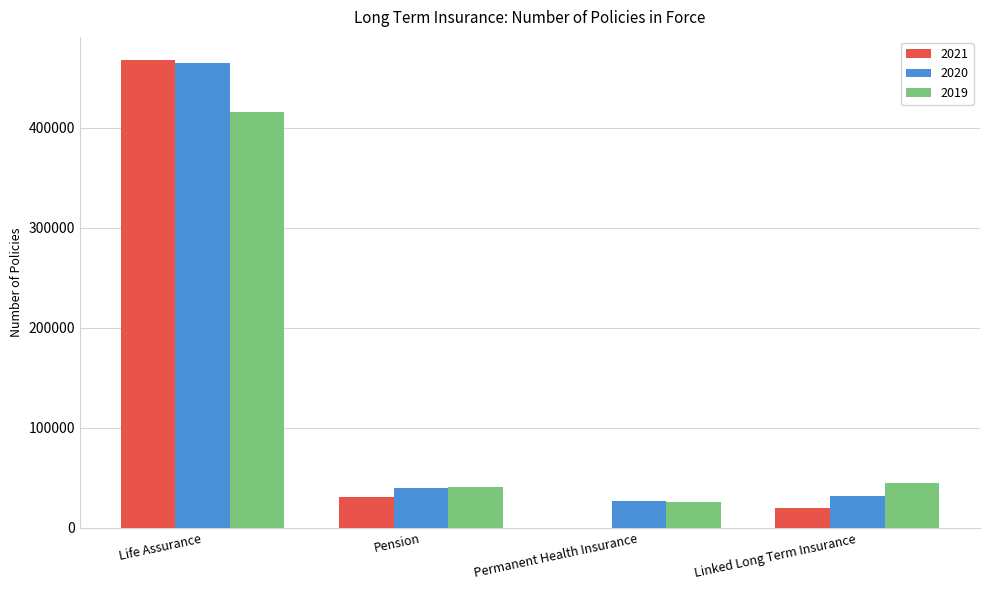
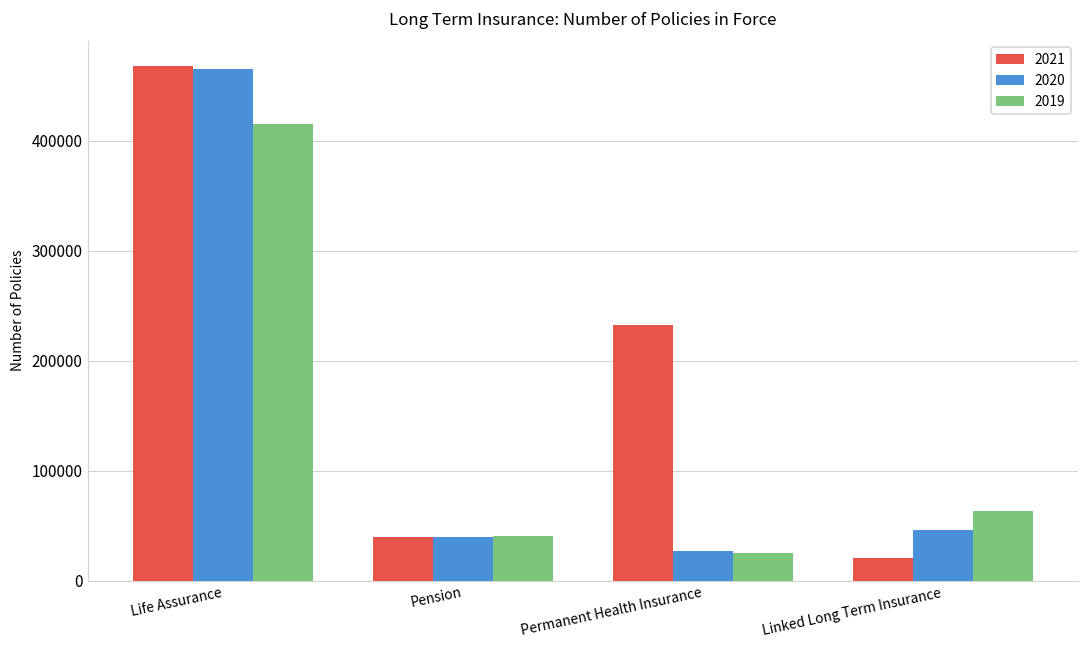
2021, Pension: 31000 -> 39000
2021, Permanent Health Insurance: 0 -> 232000
2020, Linked Long Term Insurance: 31000 -> 46000
2019, Linked Long Term Insurance: 45000 -> 63000
